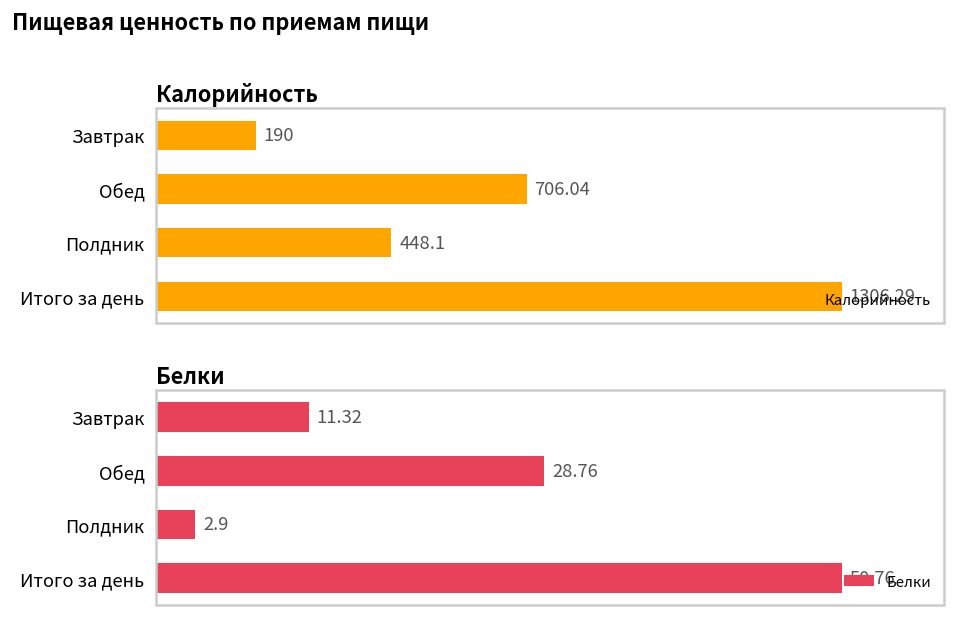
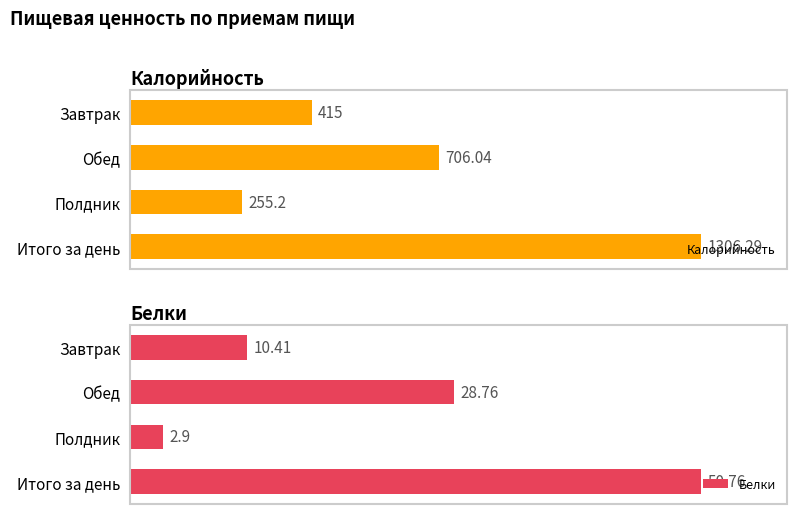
Калорийность, Завтрак: 190 -> 415
Калорийность, Полдник: 448.1 -> 255.2
Белки, Завтрак: 11.32 -> 10.41
